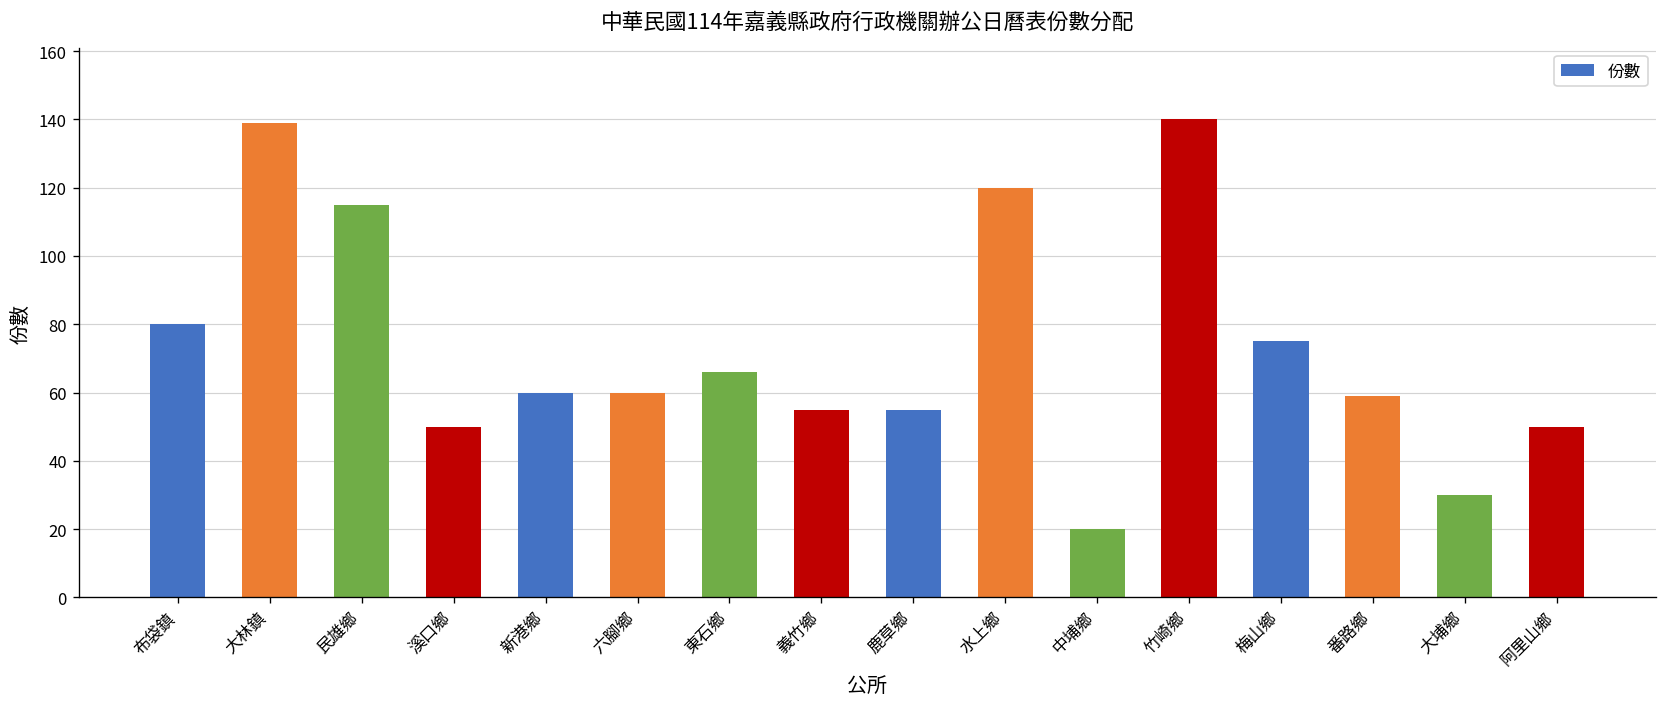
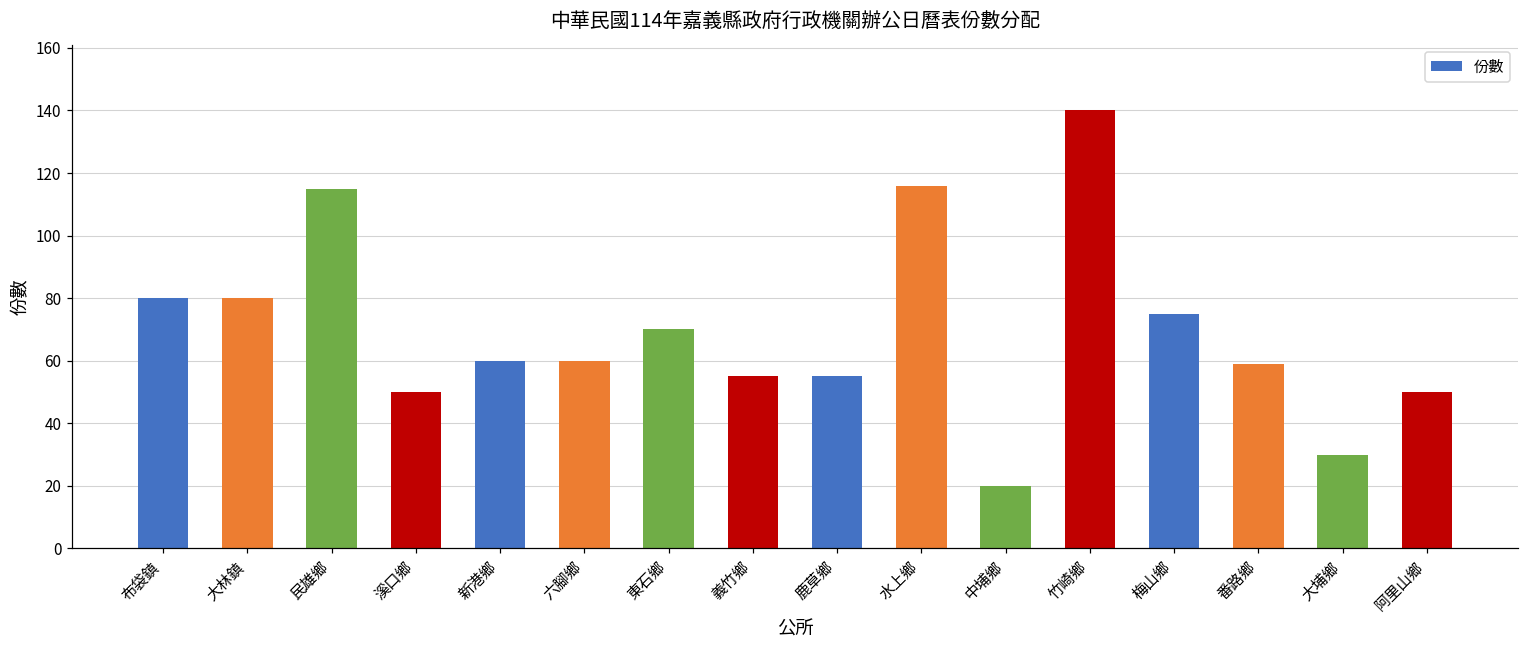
大林鎮: 139 -> 80
東石鄉: 66 -> 70
水上鄉: 120 -> 116
